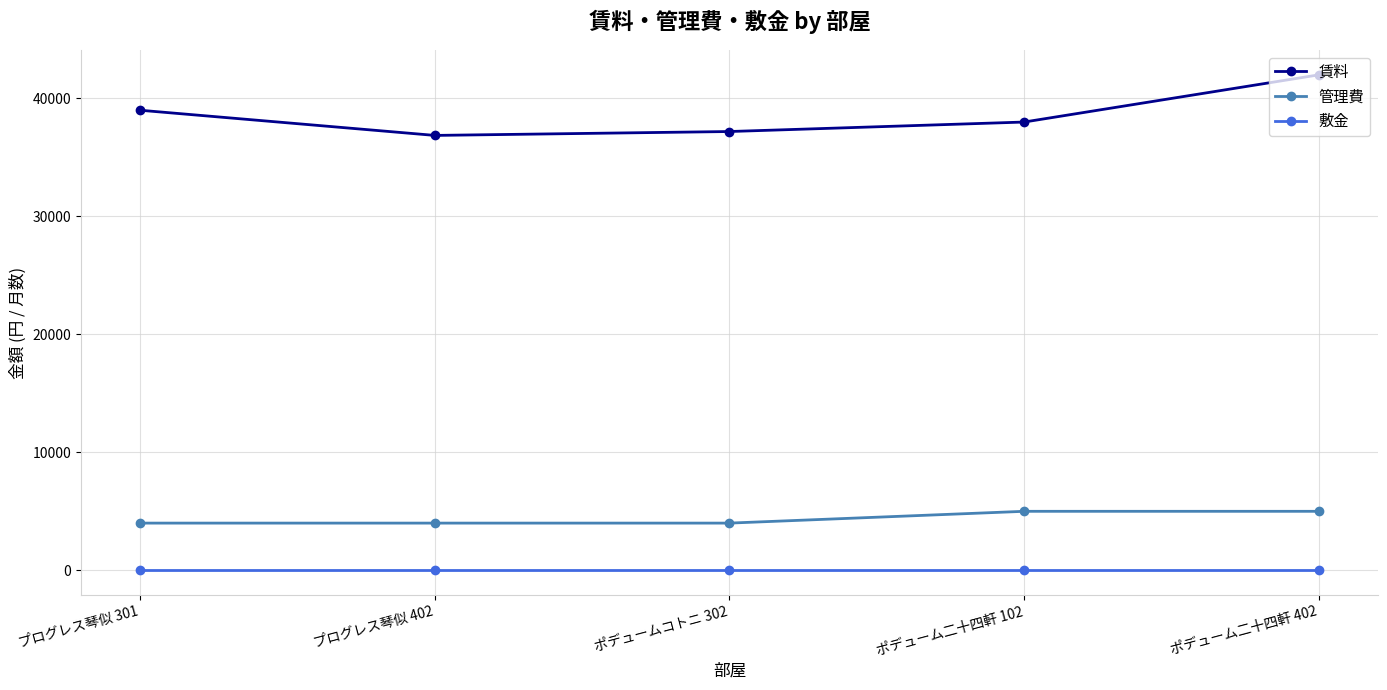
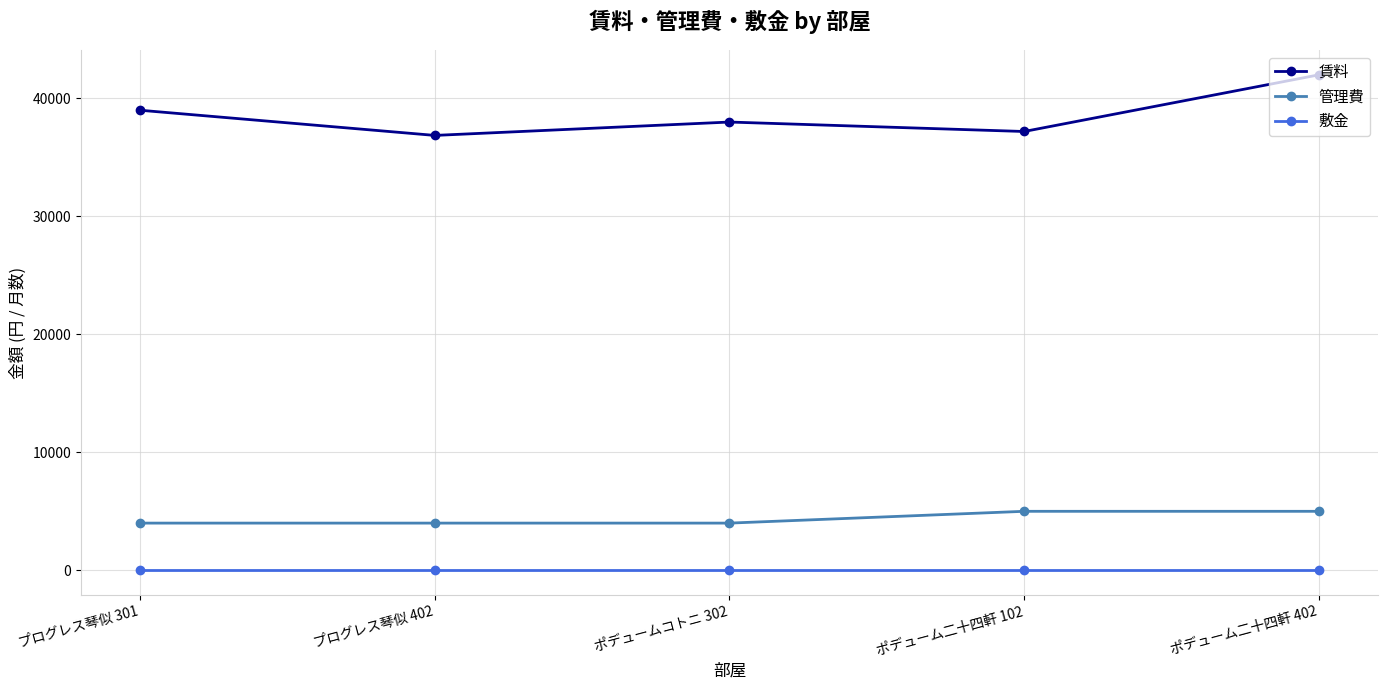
賃料, ポデュームコトニ 302: 37200 -> 38000
賃料, ポデューム二十四軒 102: 38000 -> 37200
